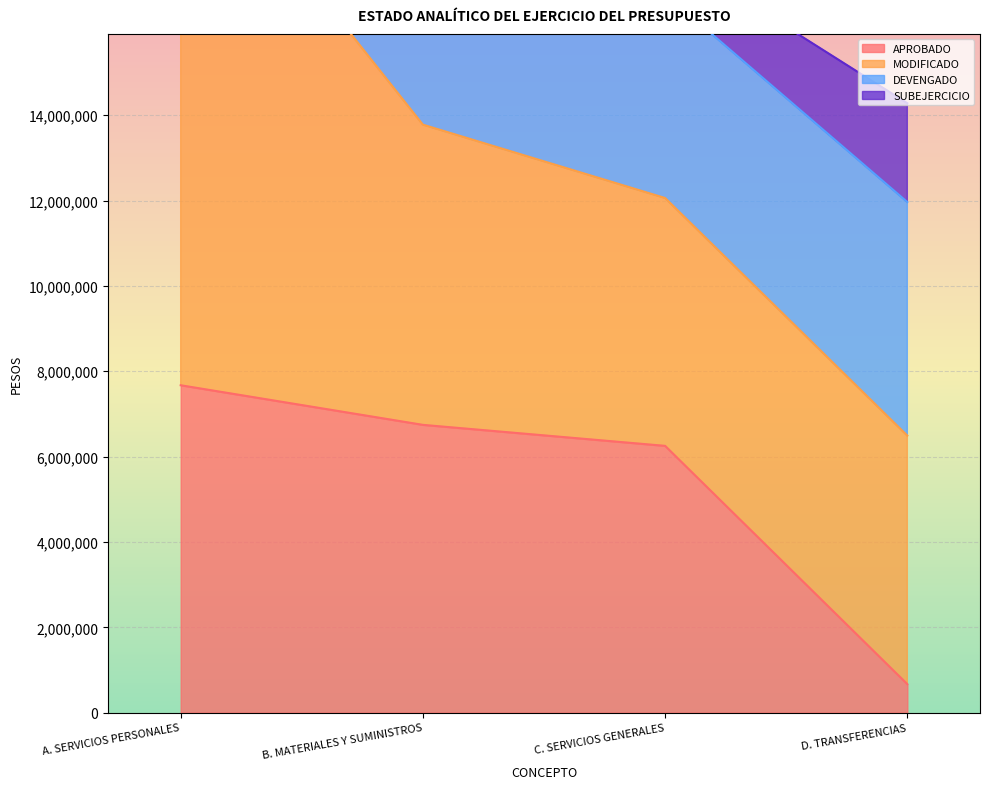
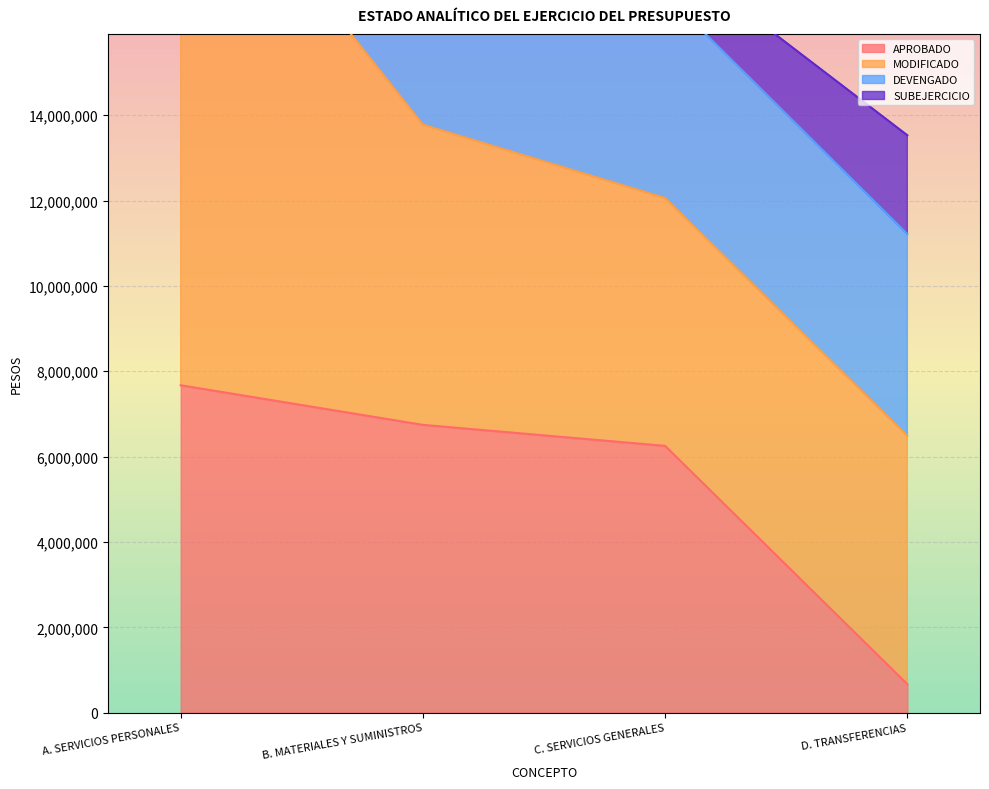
DEVENGADO, D. TRANSFERENCIAS: 5,500,000 -> 4,700,000
